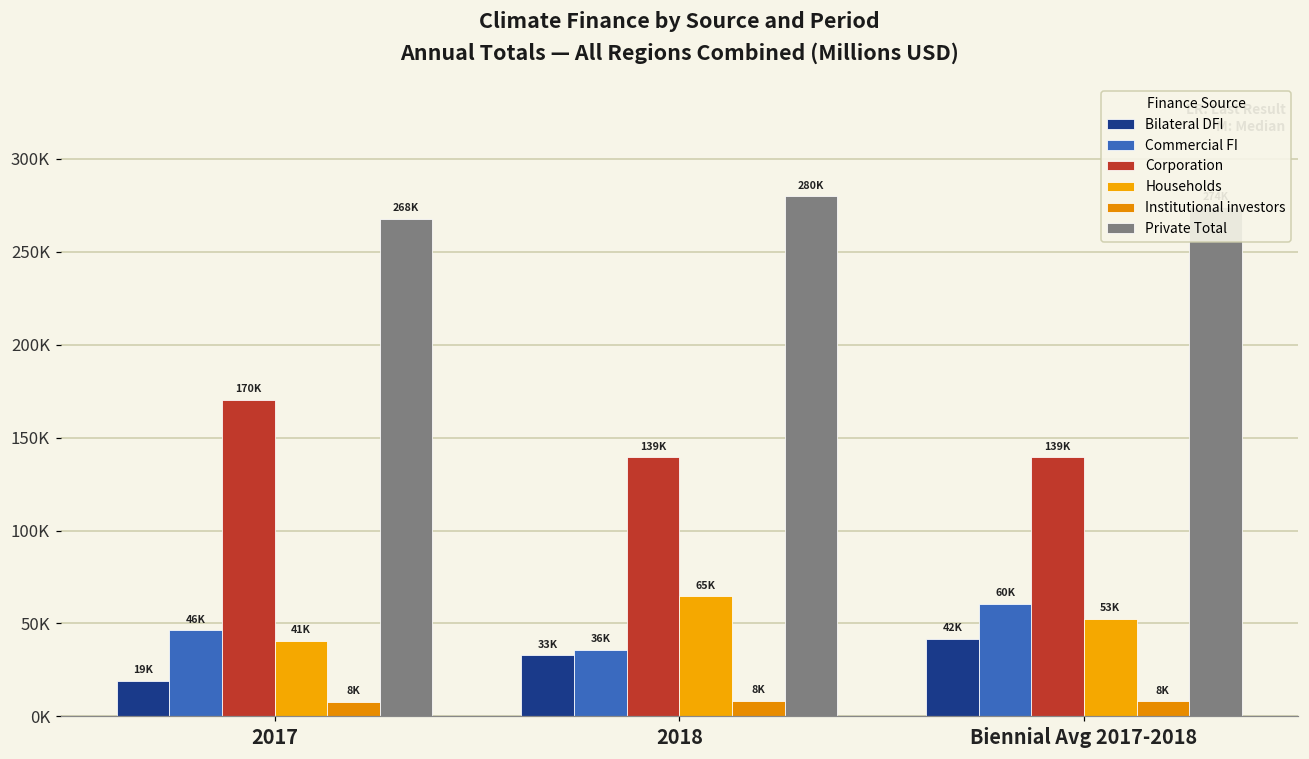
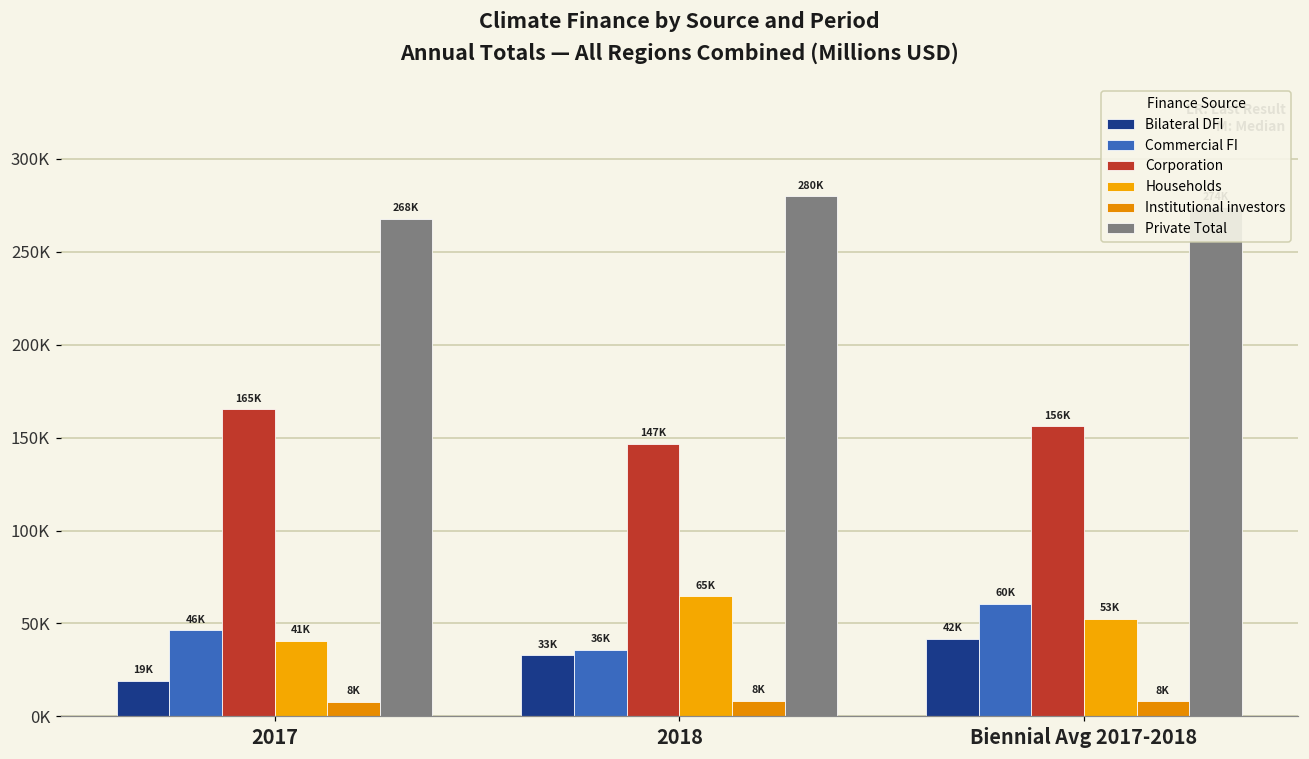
Corporation, 2017: 170K -> 165K
Corporation, 2018: 139K -> 147K
Corporation, Biennial Avg 2017-2018: 139K -> 156K
